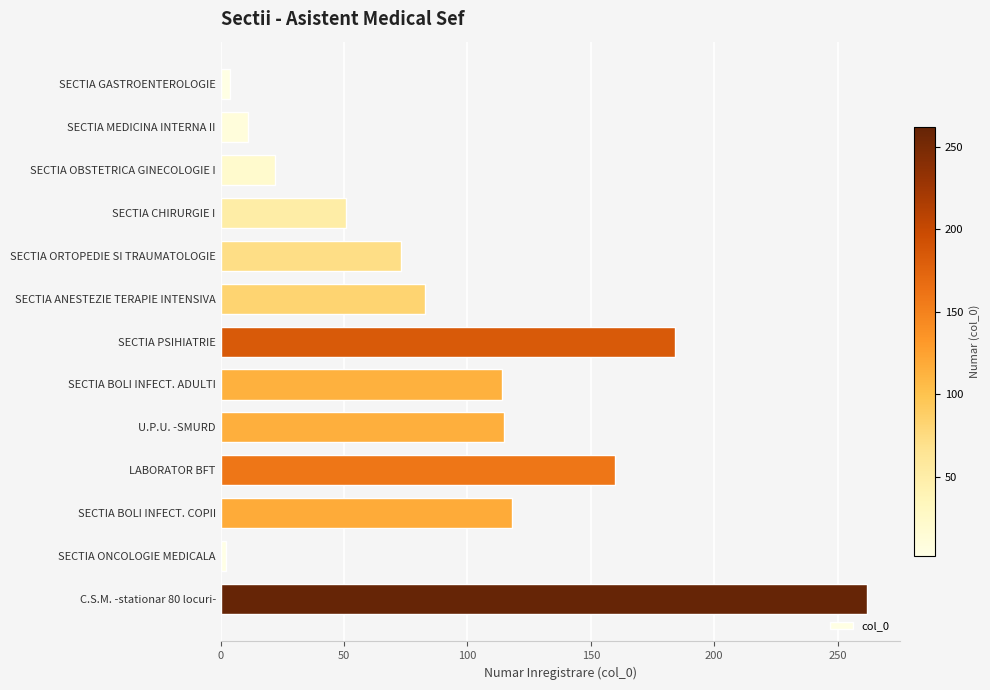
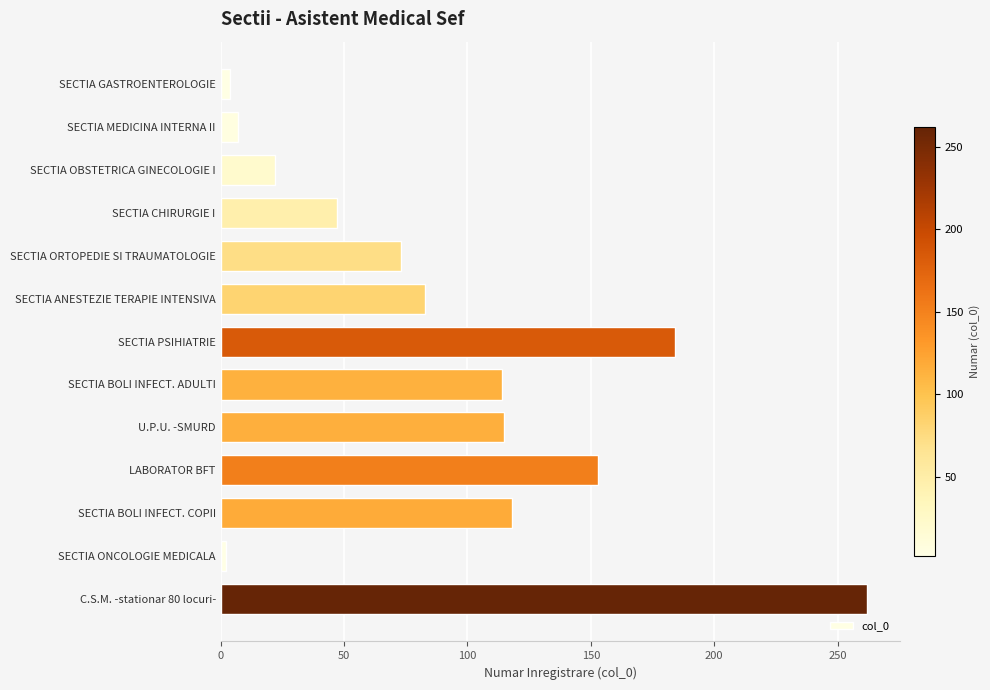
SECTIA MEDICINA INTERNA II: 11 -> 7
SECTIA CHIRURGIE I: 51 -> 47
LABORATOR BFT: 160 -> 153
